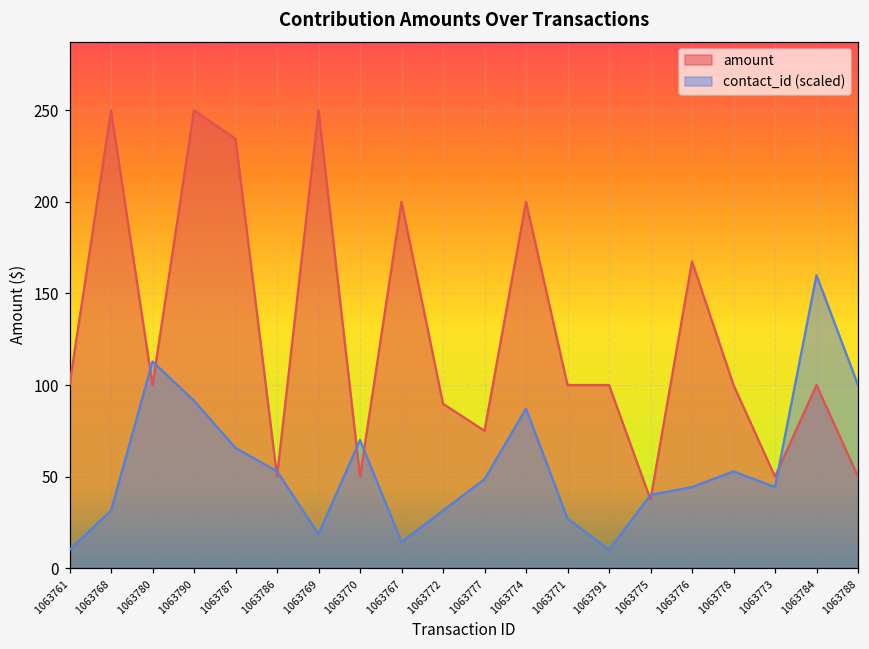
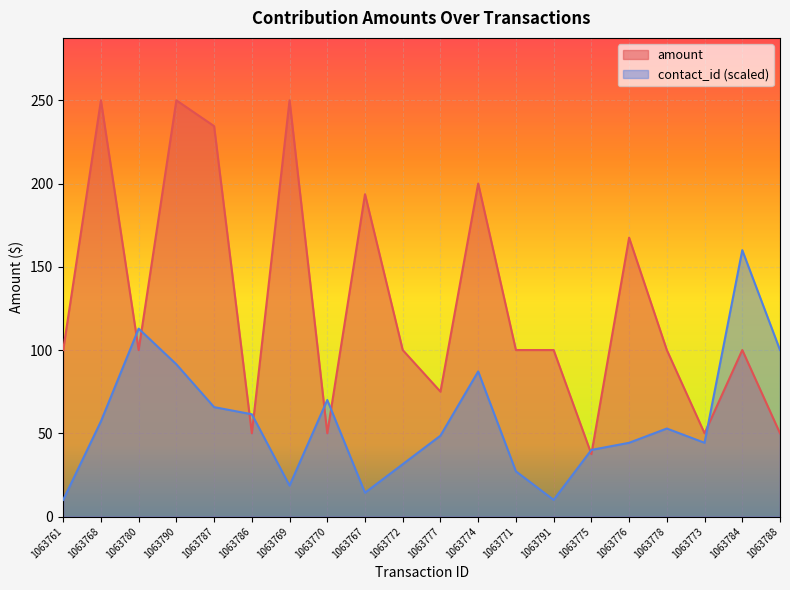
contact_id (scaled), 1063768: 31 -> 57
contact_id (scaled), 1063786: 53 -> 61
amount, 1063767: 200 -> 194
amount, 1063772: 90 -> 100
